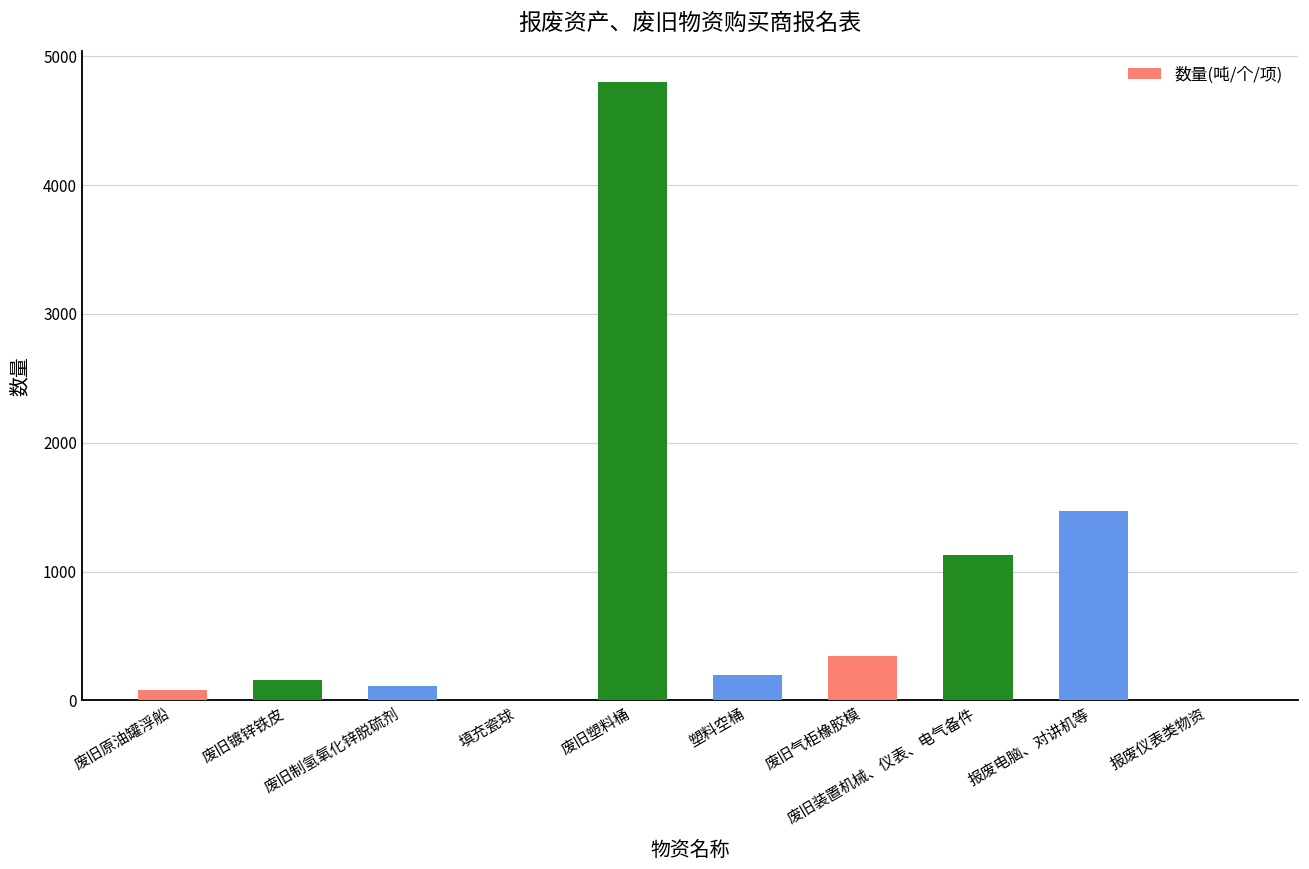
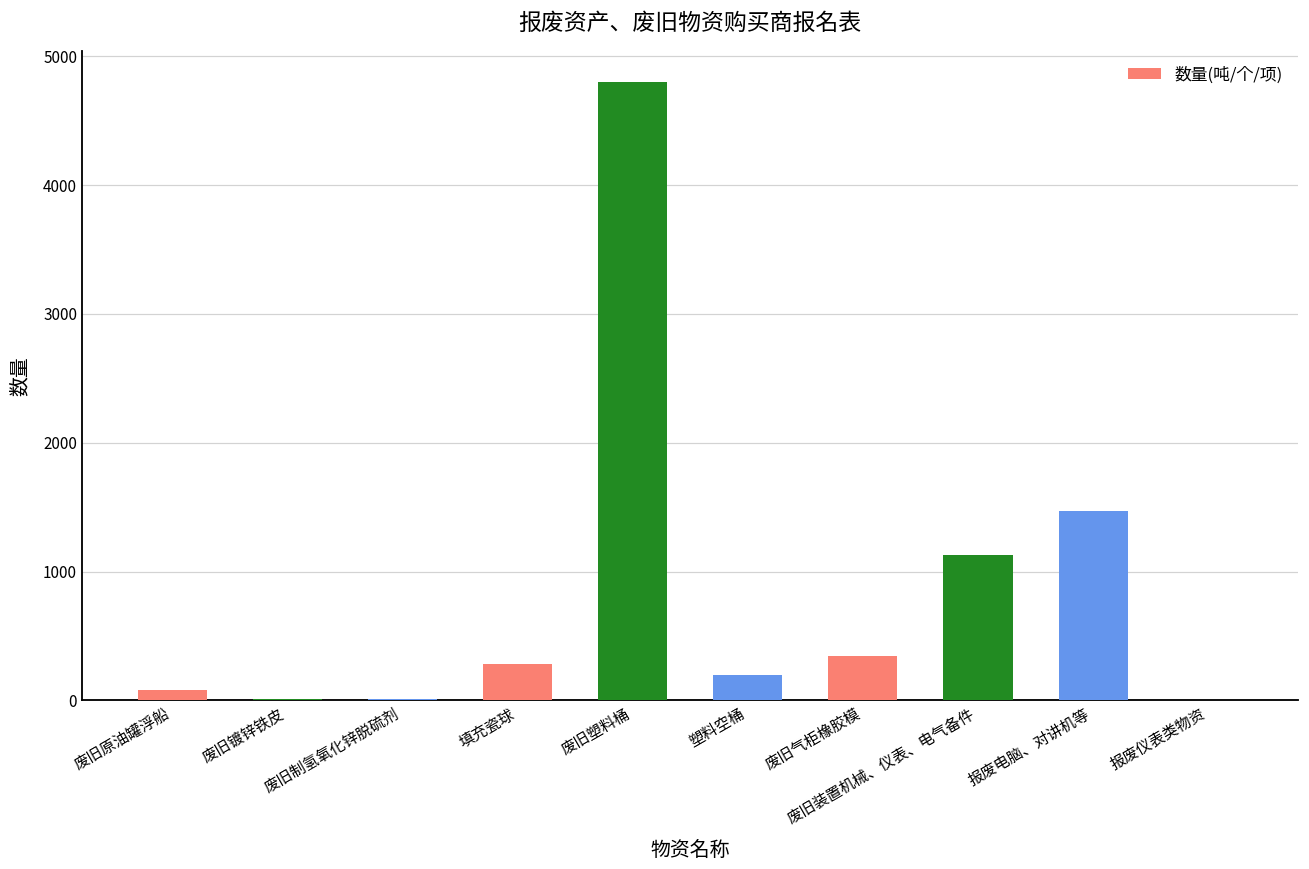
废旧镀锌铁皮: 160 -> 20
废旧制氢氧化锌脱硫剂: 110 -> 20
填充瓷球: 0 -> 290
